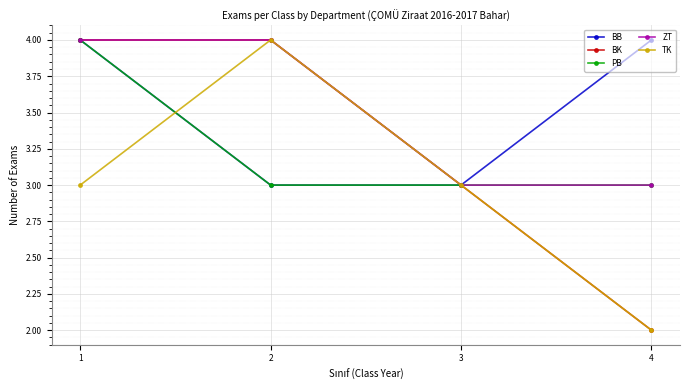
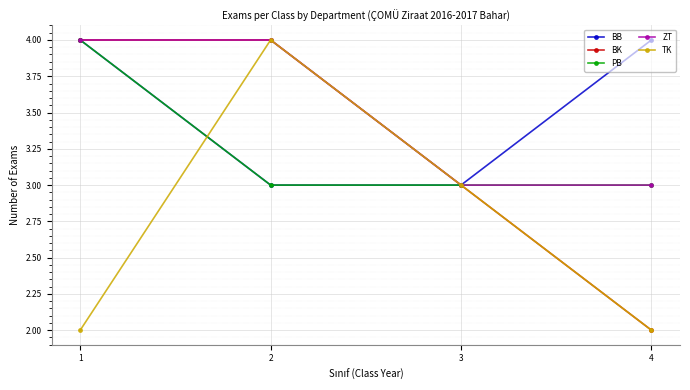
TK, 1: 3 -> 2
